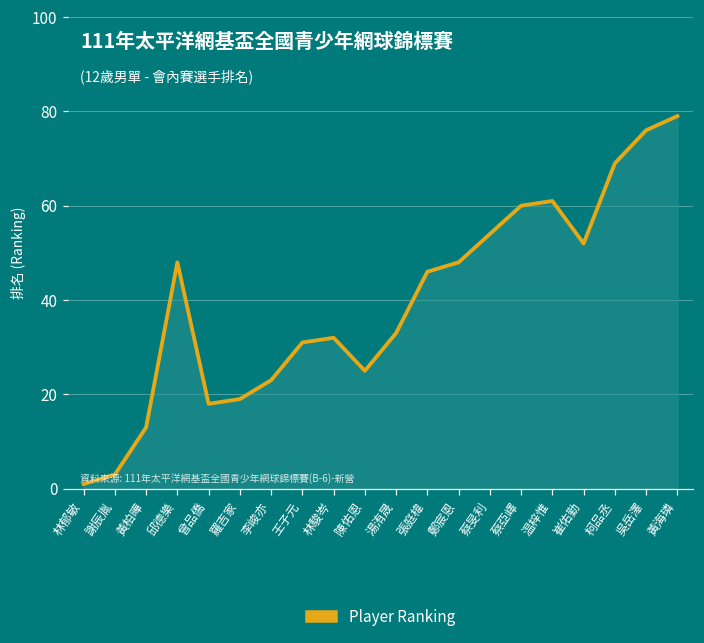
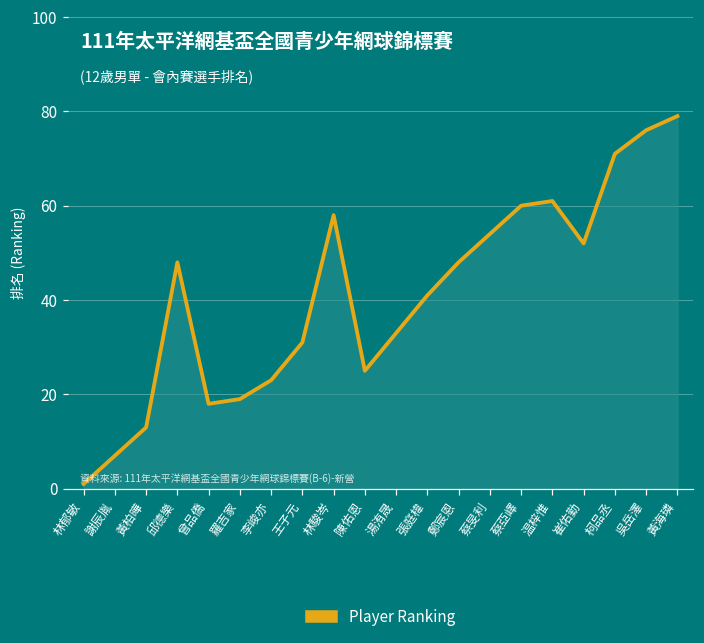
謝辰胤: 3 -> 7
林駿岑: 32 -> 58
張庭椲: 46 -> 41
柯品丞: 69 -> 71
